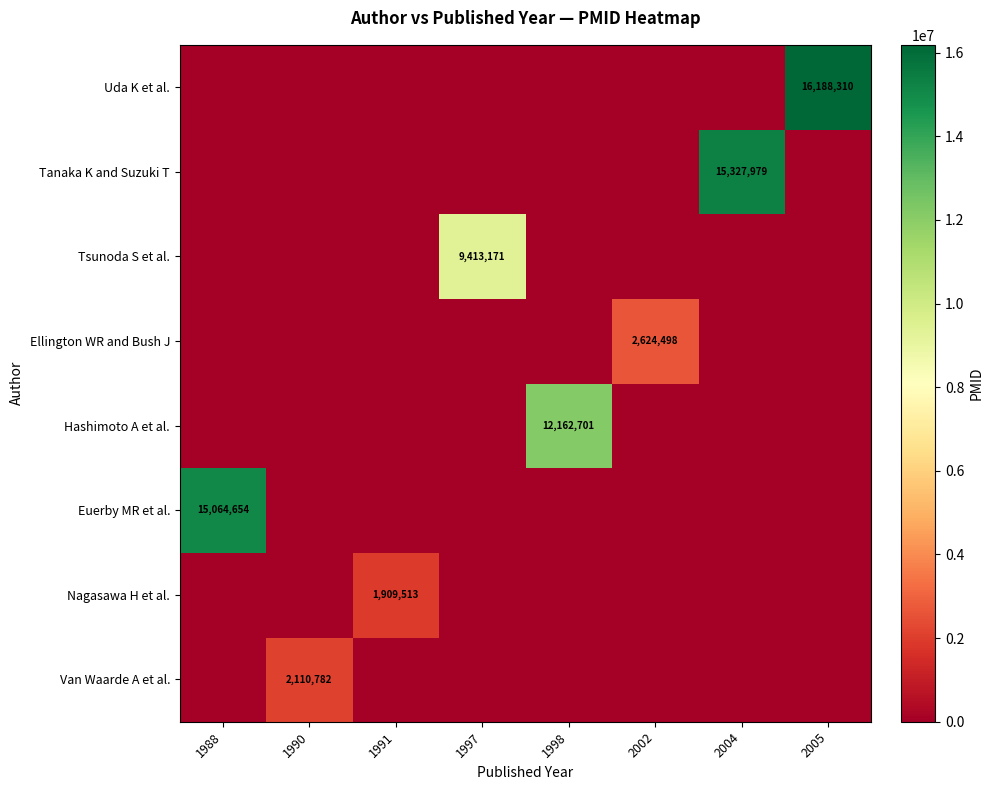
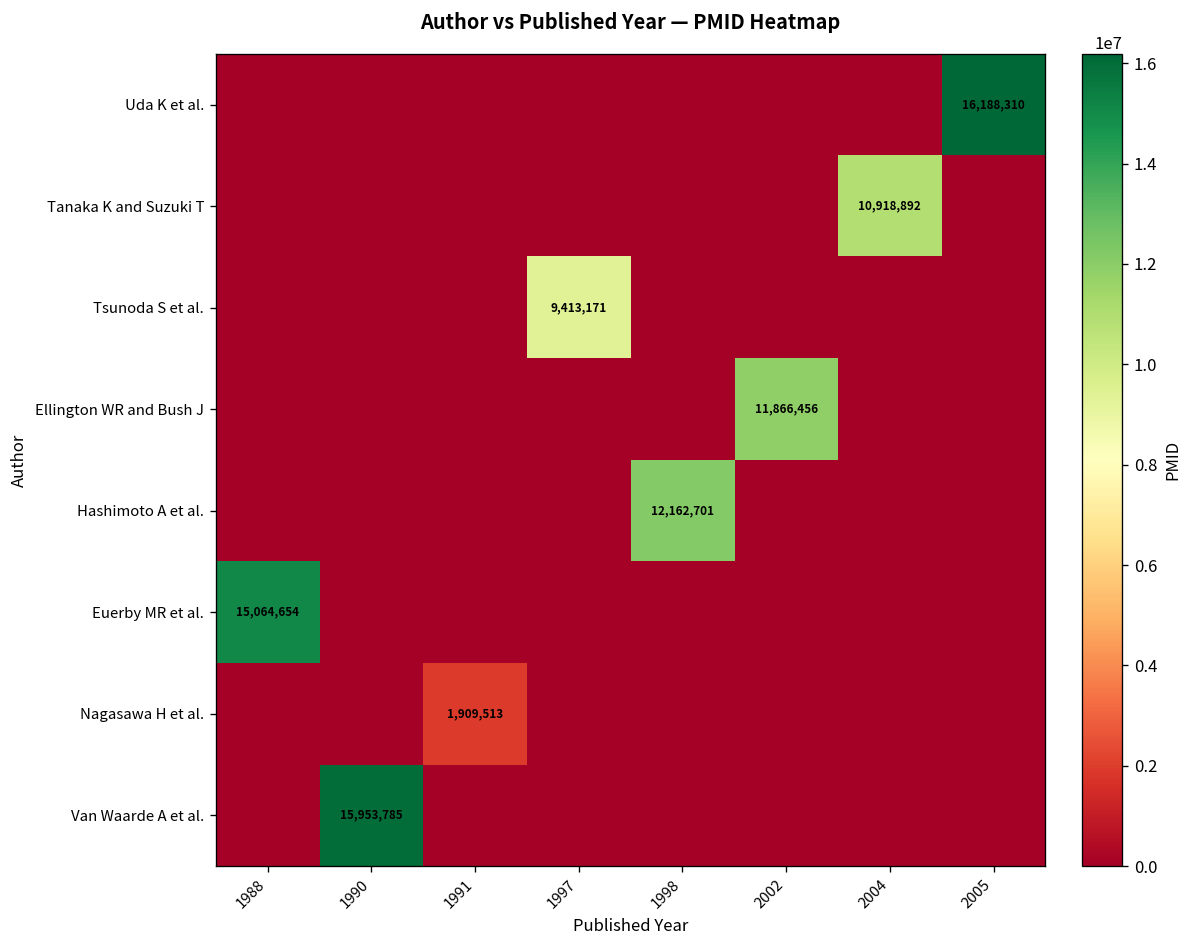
Tanaka K and Suzuki T, 2004: 15,327,979 -> 10,918,892
Ellington WR and Bush J, 2002: 2,624,498 -> 11,866,456
Van Waarde A et al., 1990: 2,110,782 -> 15,953,785
